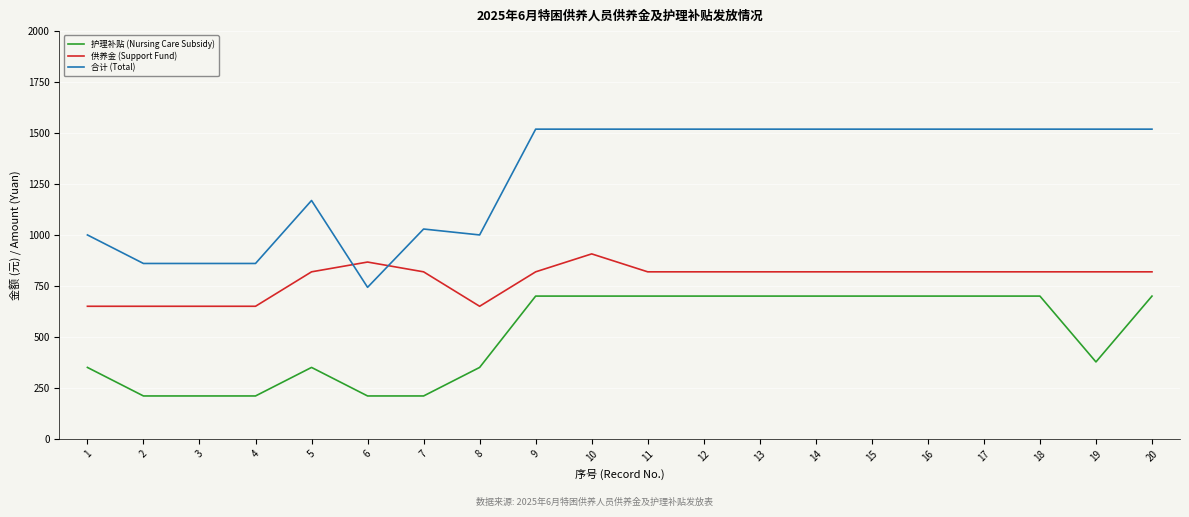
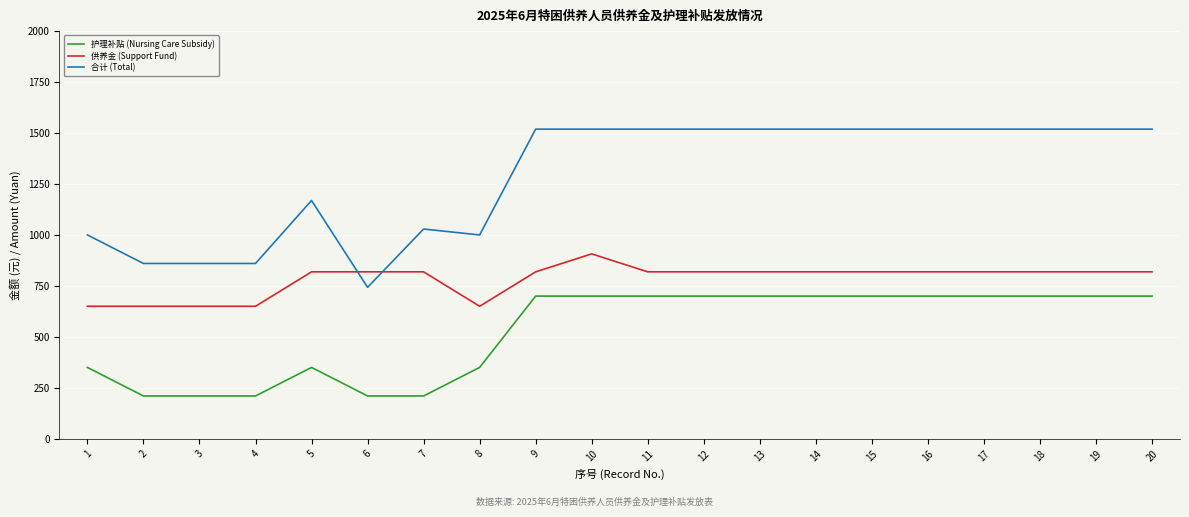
供养金 (Support Fund), 6: 870 -> 820
护理补贴 (Nursing Care Subsidy), 19: 380 -> 700
